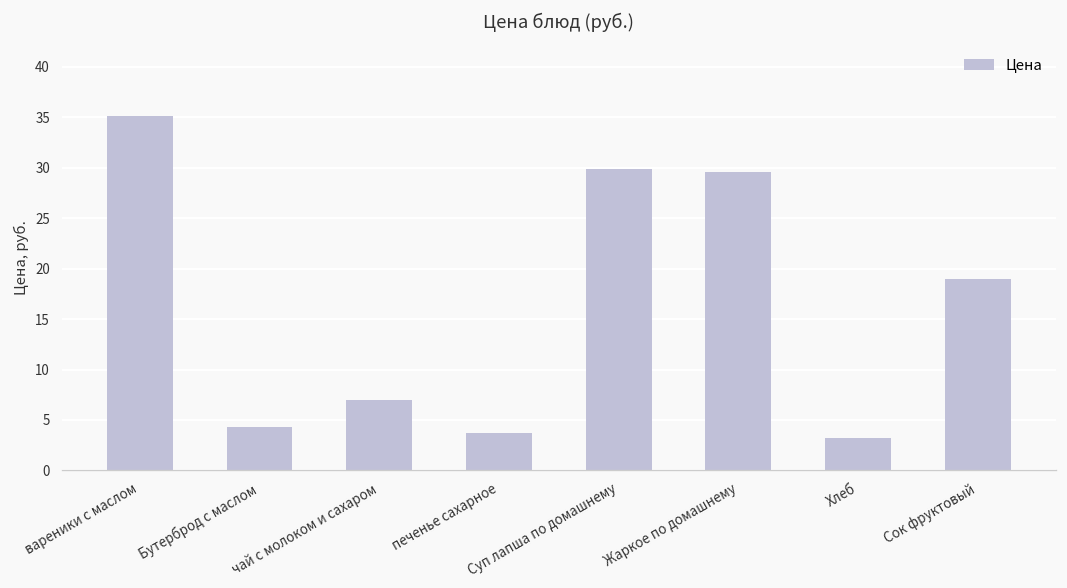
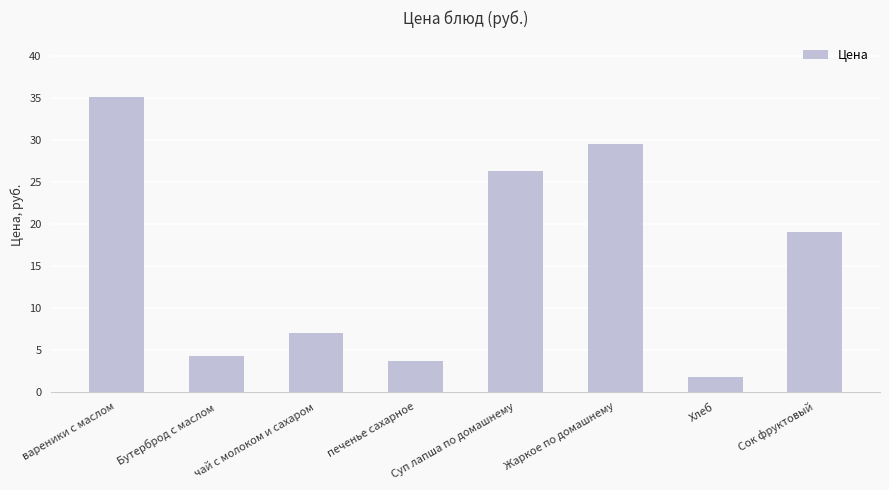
Суп лапша по домашнему: 30 -> 26
Хлеб: 3 -> 2
